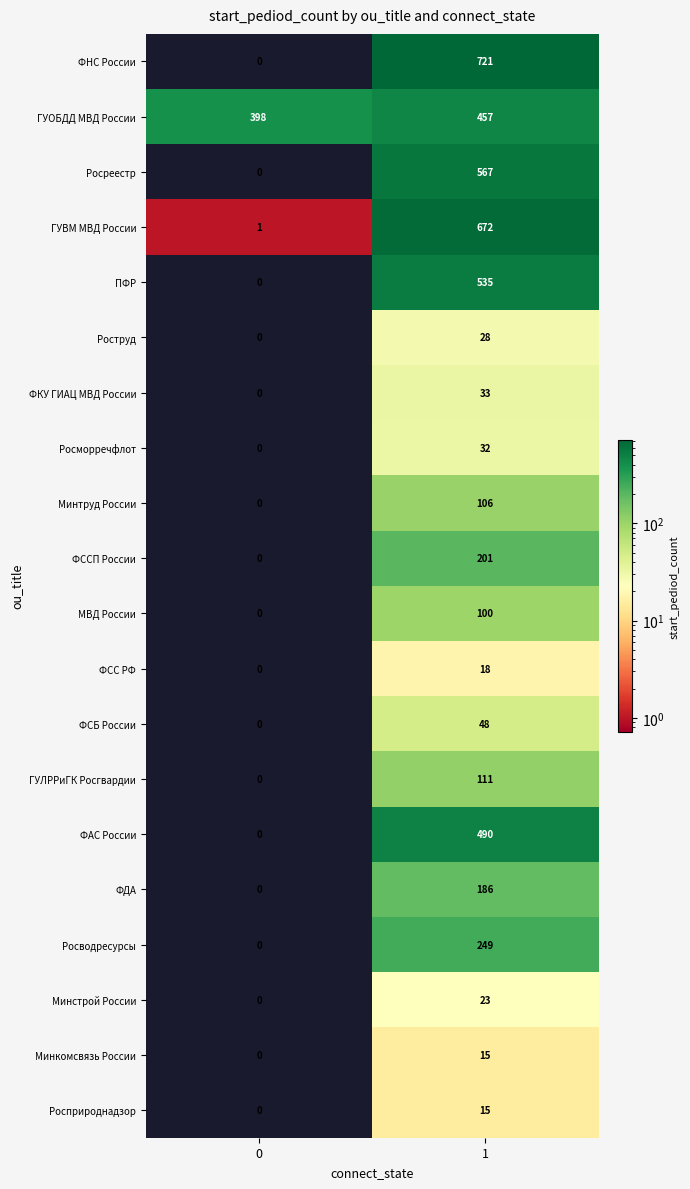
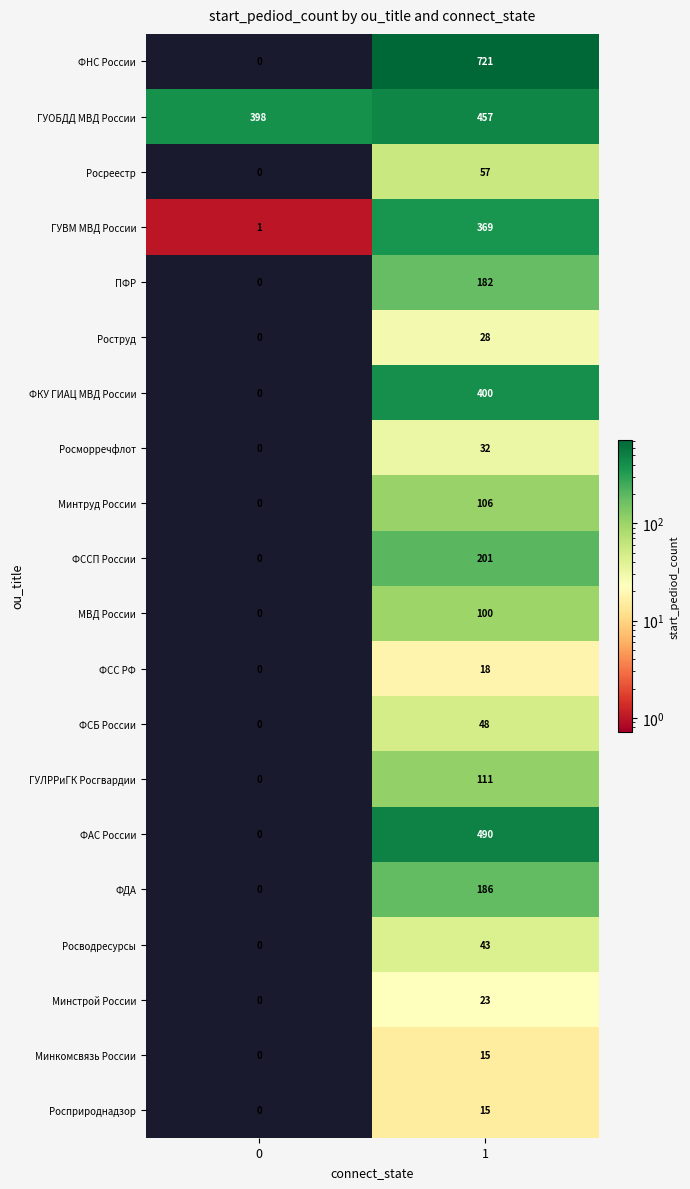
Росреестр, 1: 567 -> 57
ГУВМ МВД России, 1: 672 -> 369
ПФР, 1: 535 -> 182
ФКУ ГИАЦ МВД России, 1: 33 -> 400
Росводресурсы, 1: 249 -> 43
